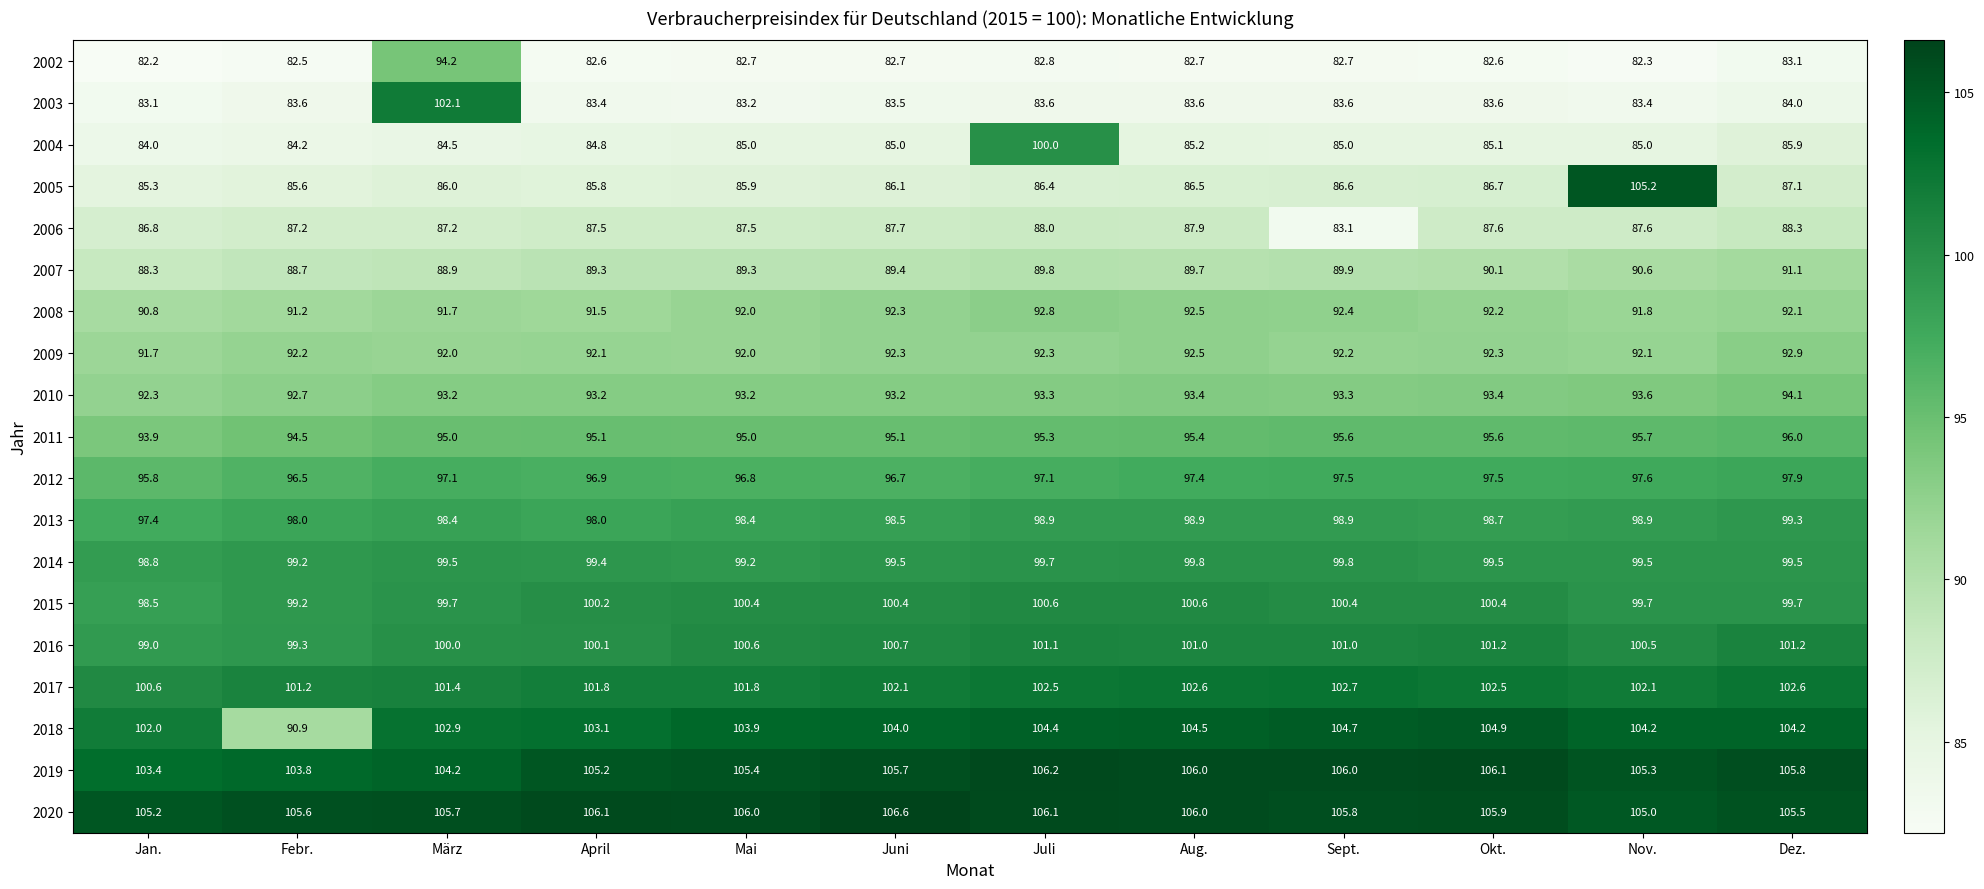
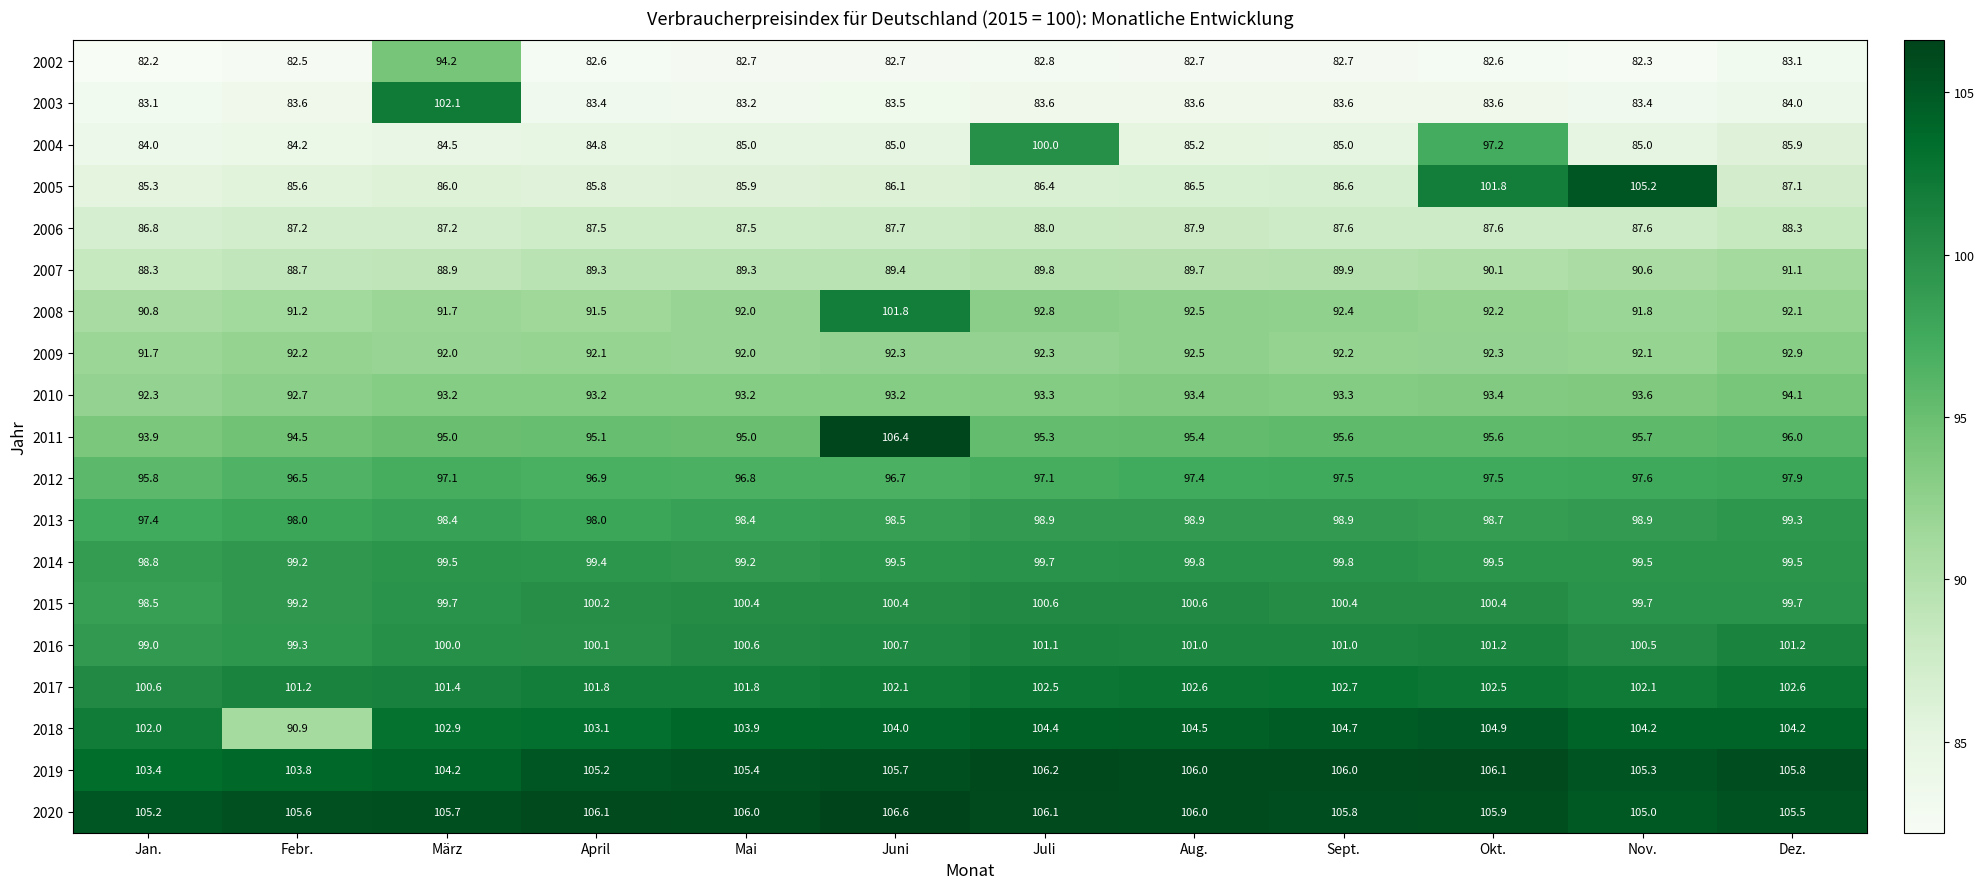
2004, Okt.: 85.1 -> 97.2
2005, Okt.: 86.7 -> 101.8
2006, Sept.: 83.1 -> 87.6
2008, Juni: 92.3 -> 101.8
2011, Juni: 95.1 -> 106.4
